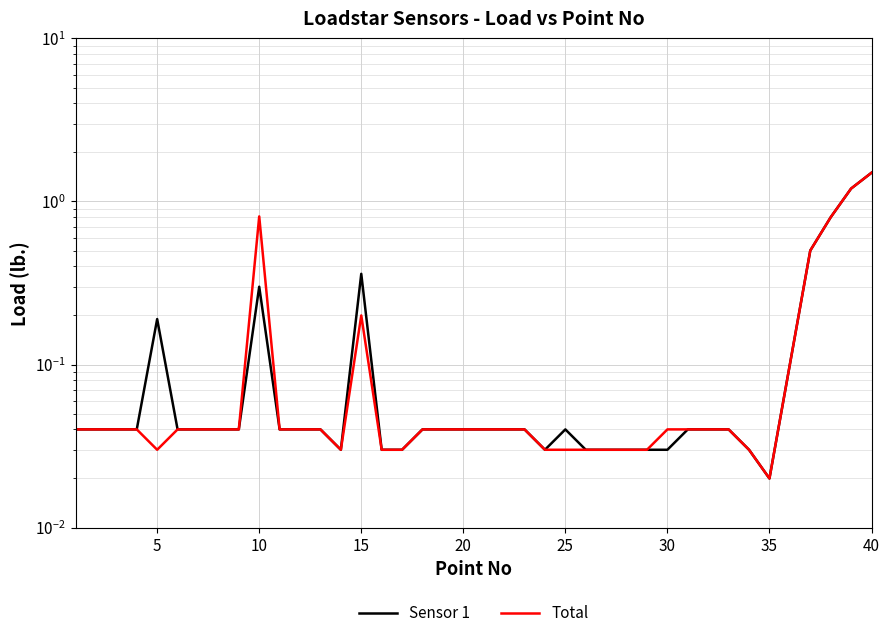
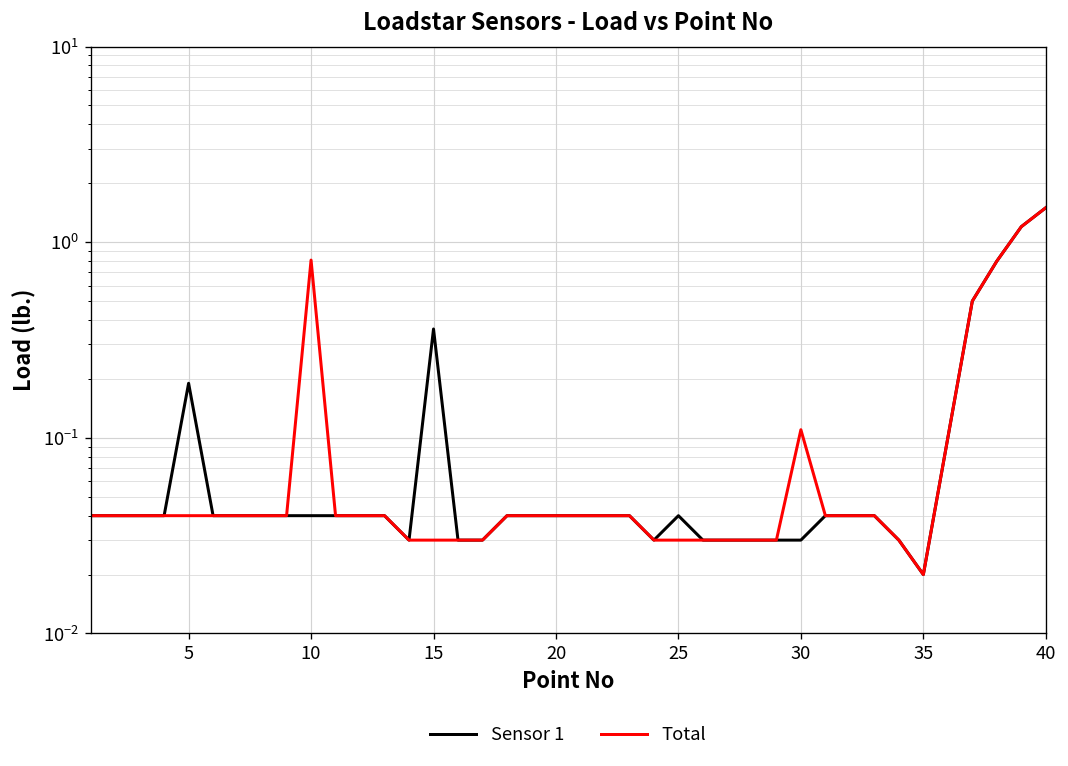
Total, 5: 0.03 -> 0.04
Sensor 1, 10: 0.30 -> 0.04
Total, 15: 0.20 -> 0.03
Total, 30: 0.04 -> 0.11
